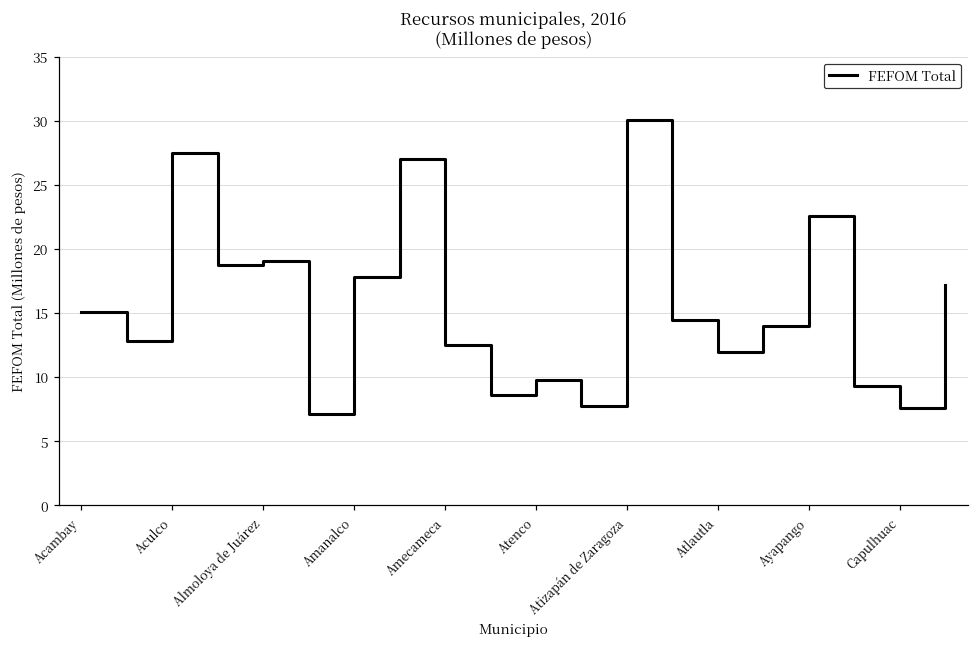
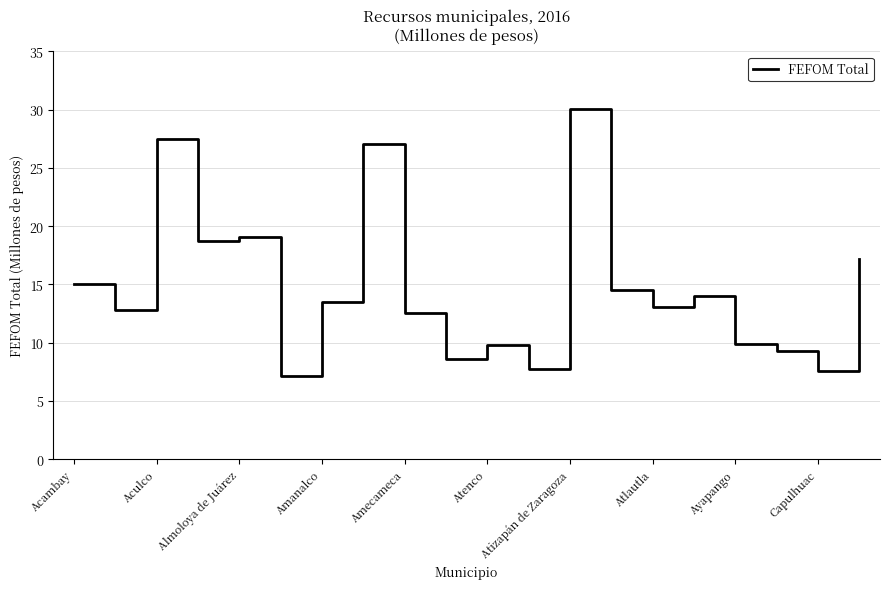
Amanalco: 17.8 -> 13.5
Atlautla: 11.9 -> 13.1
Ayapango: 22.6 -> 9.9
